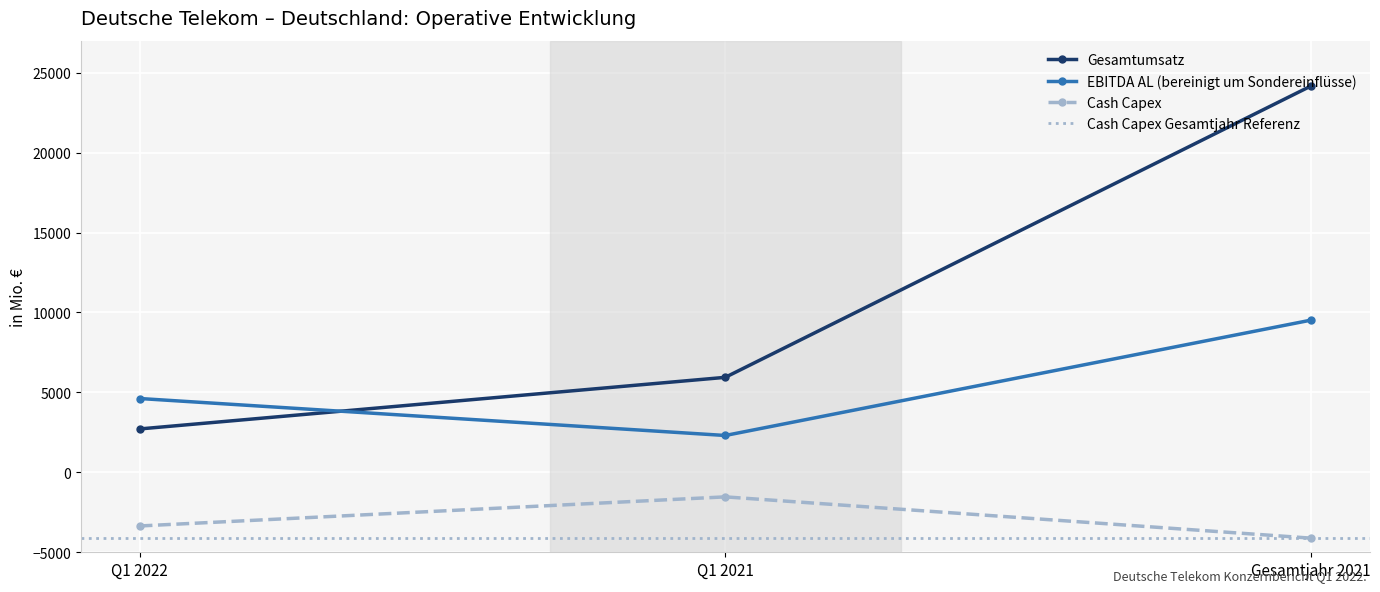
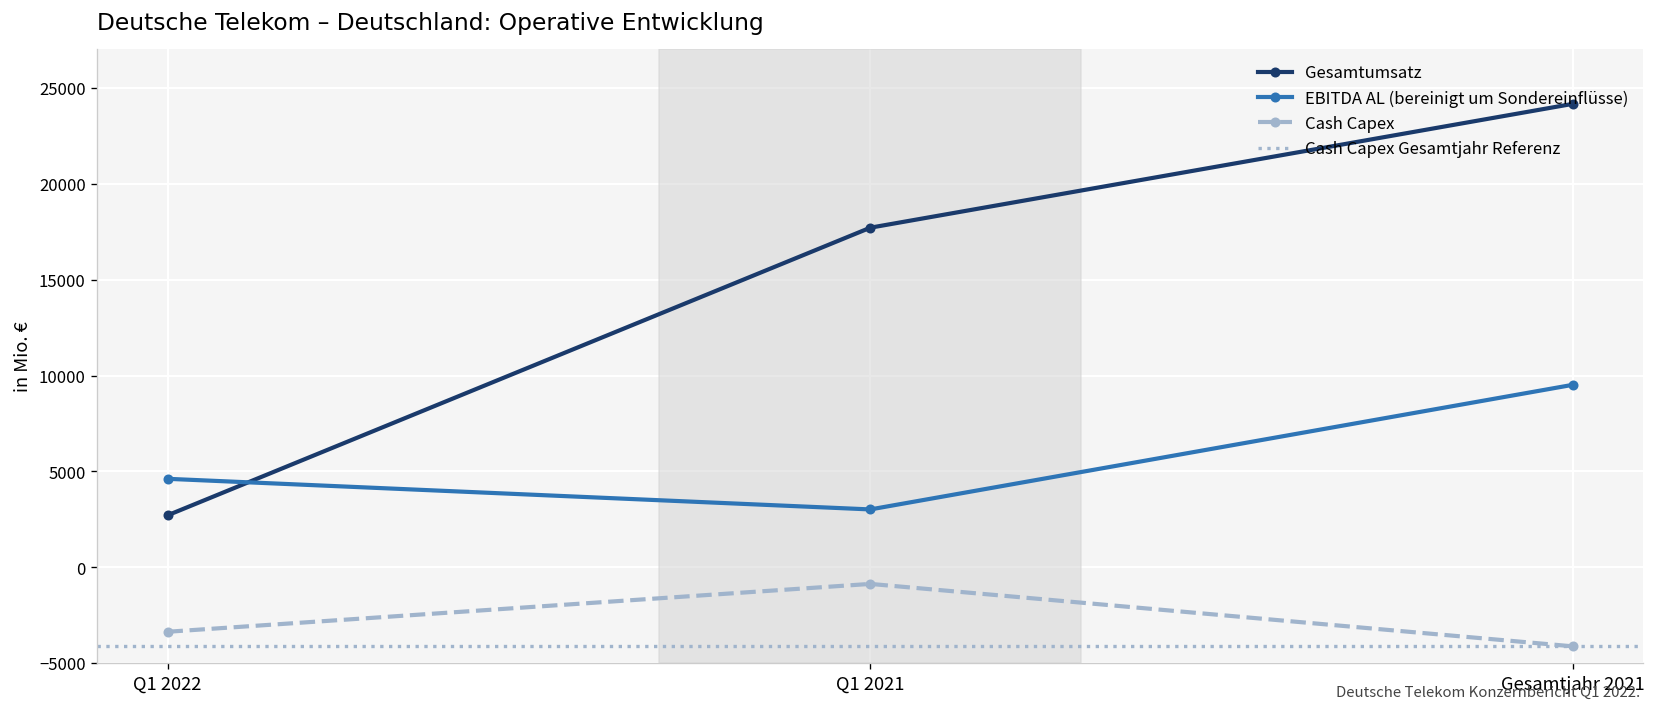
Gesamtumsatz, Q1 2021: 5900 -> 17700
EBITDA AL (bereinigt um Sondereinflüsse), Q1 2021: 2300 -> 3000
Cash Capex, Q1 2021: -1500 -> -900
